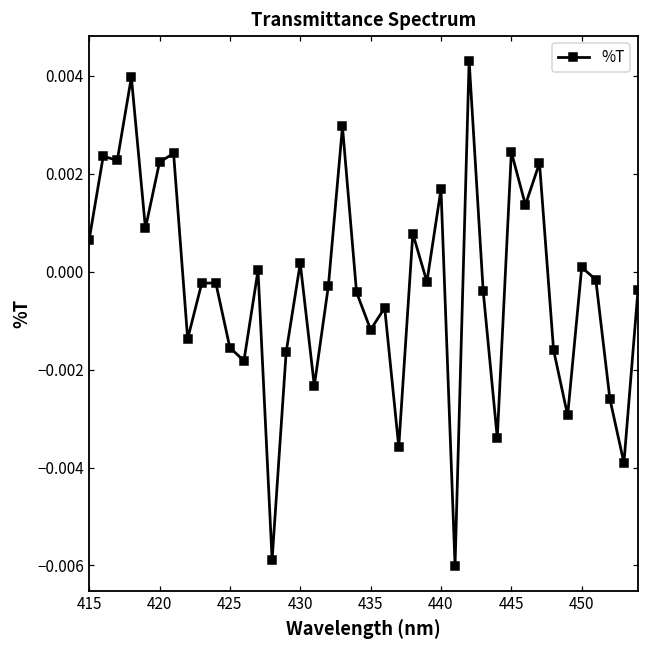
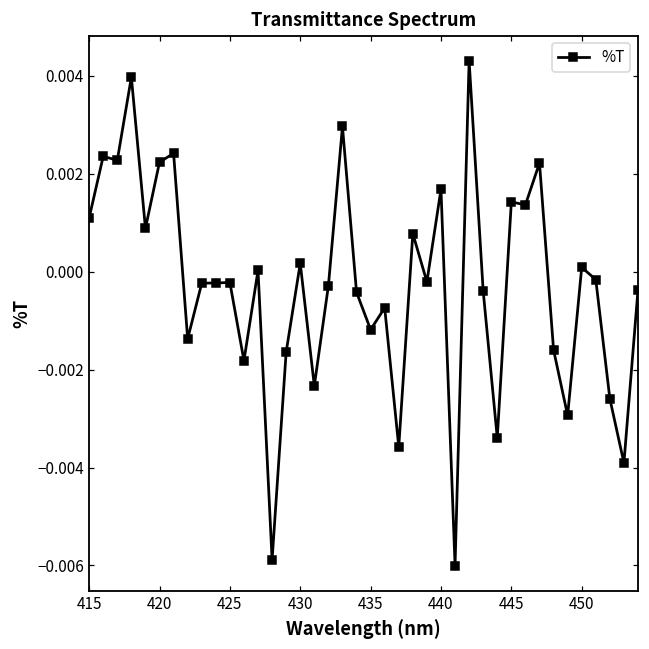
415: 0.0007 -> 0.0011
425: -0.0016 -> -0.0002
445: 0.0024 -> 0.0014
